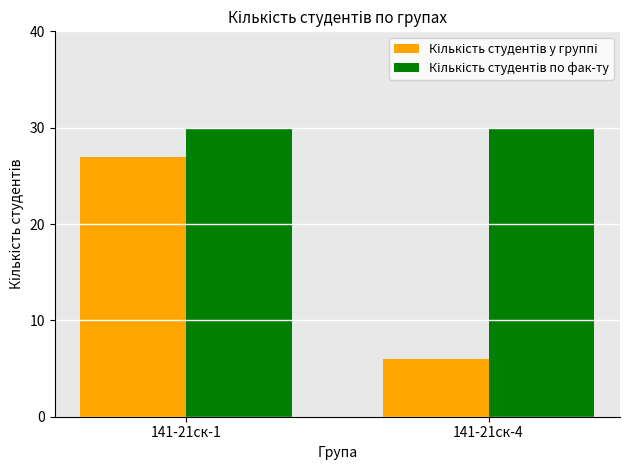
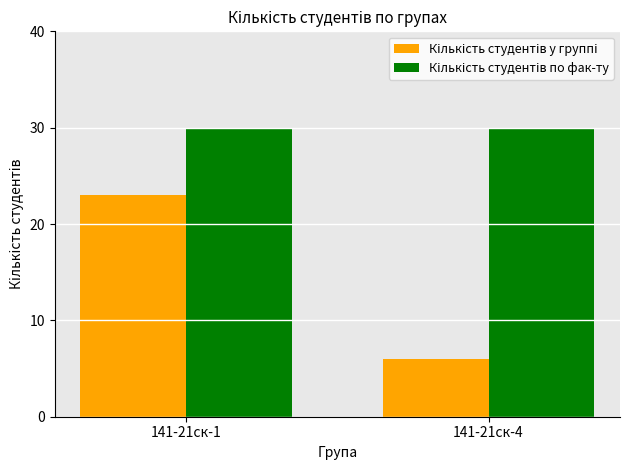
Кількість студентів у группі, 141-21ск-1: 27 -> 23
